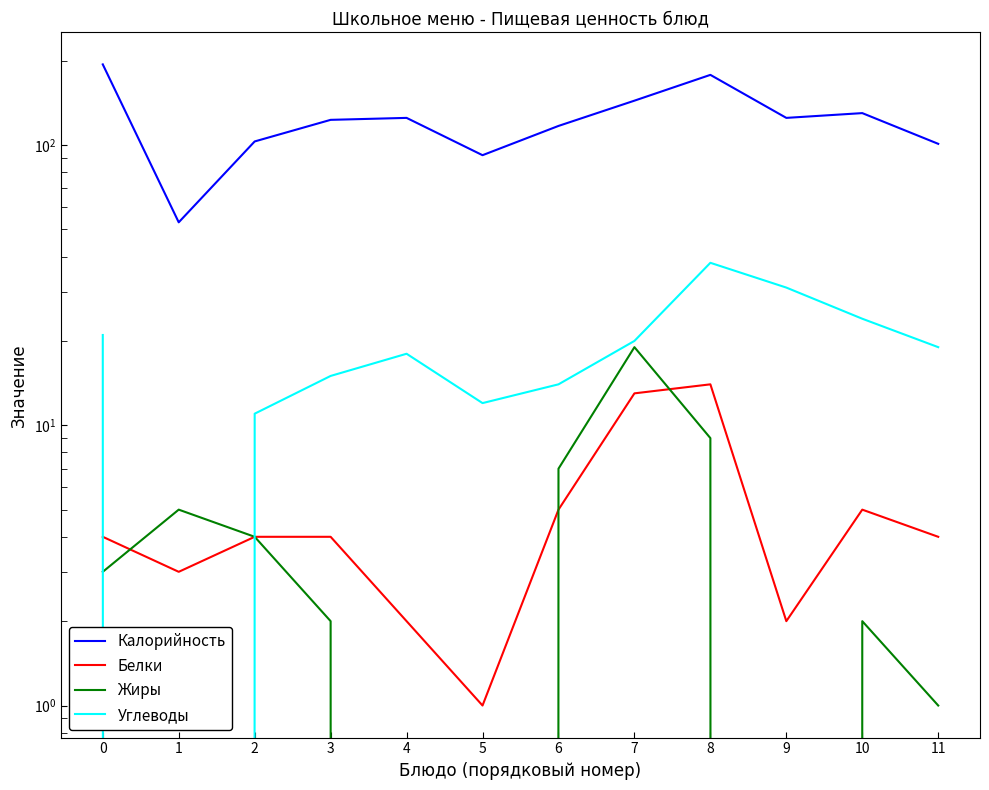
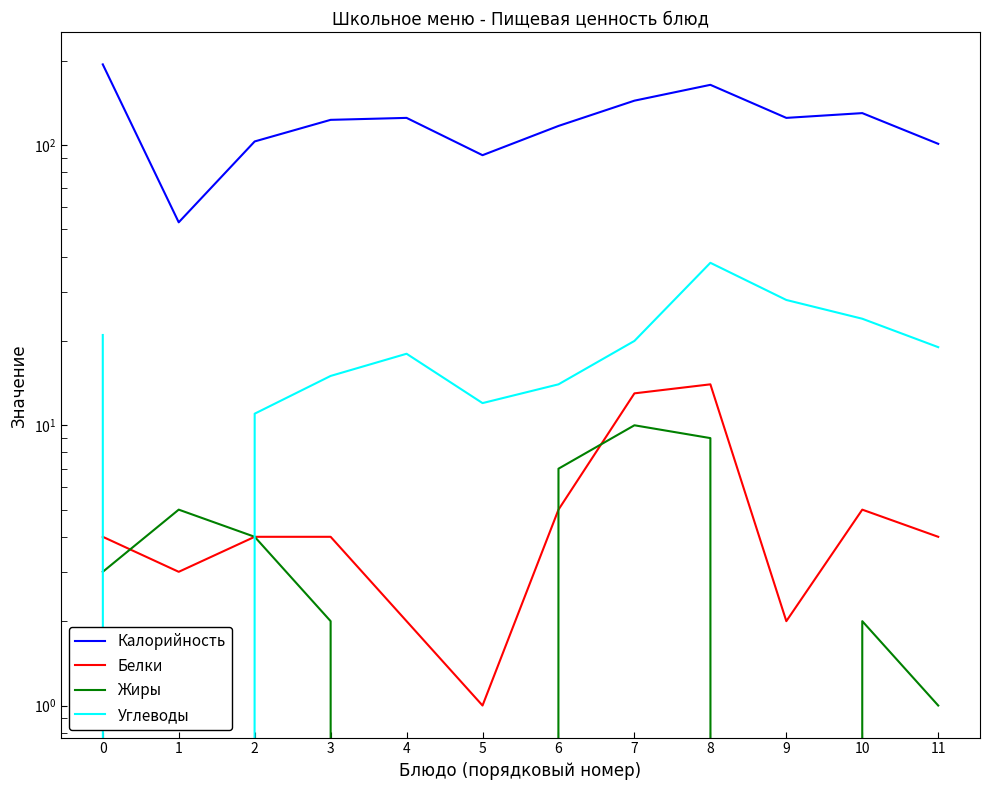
Жиры, 7: 19 -> 10
Калорийность, 8: 180 -> 160
Углеводы, 9: 31 -> 28
